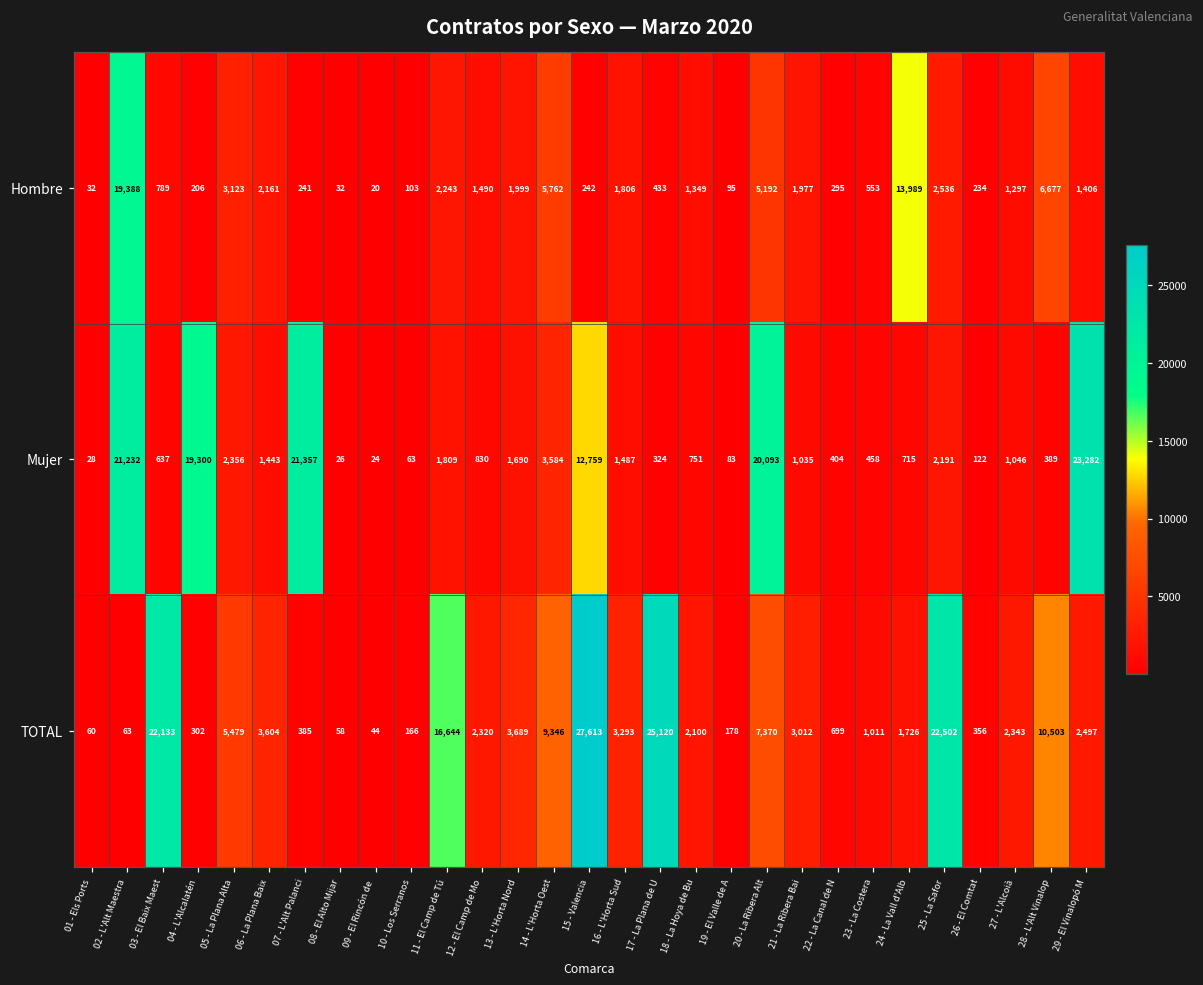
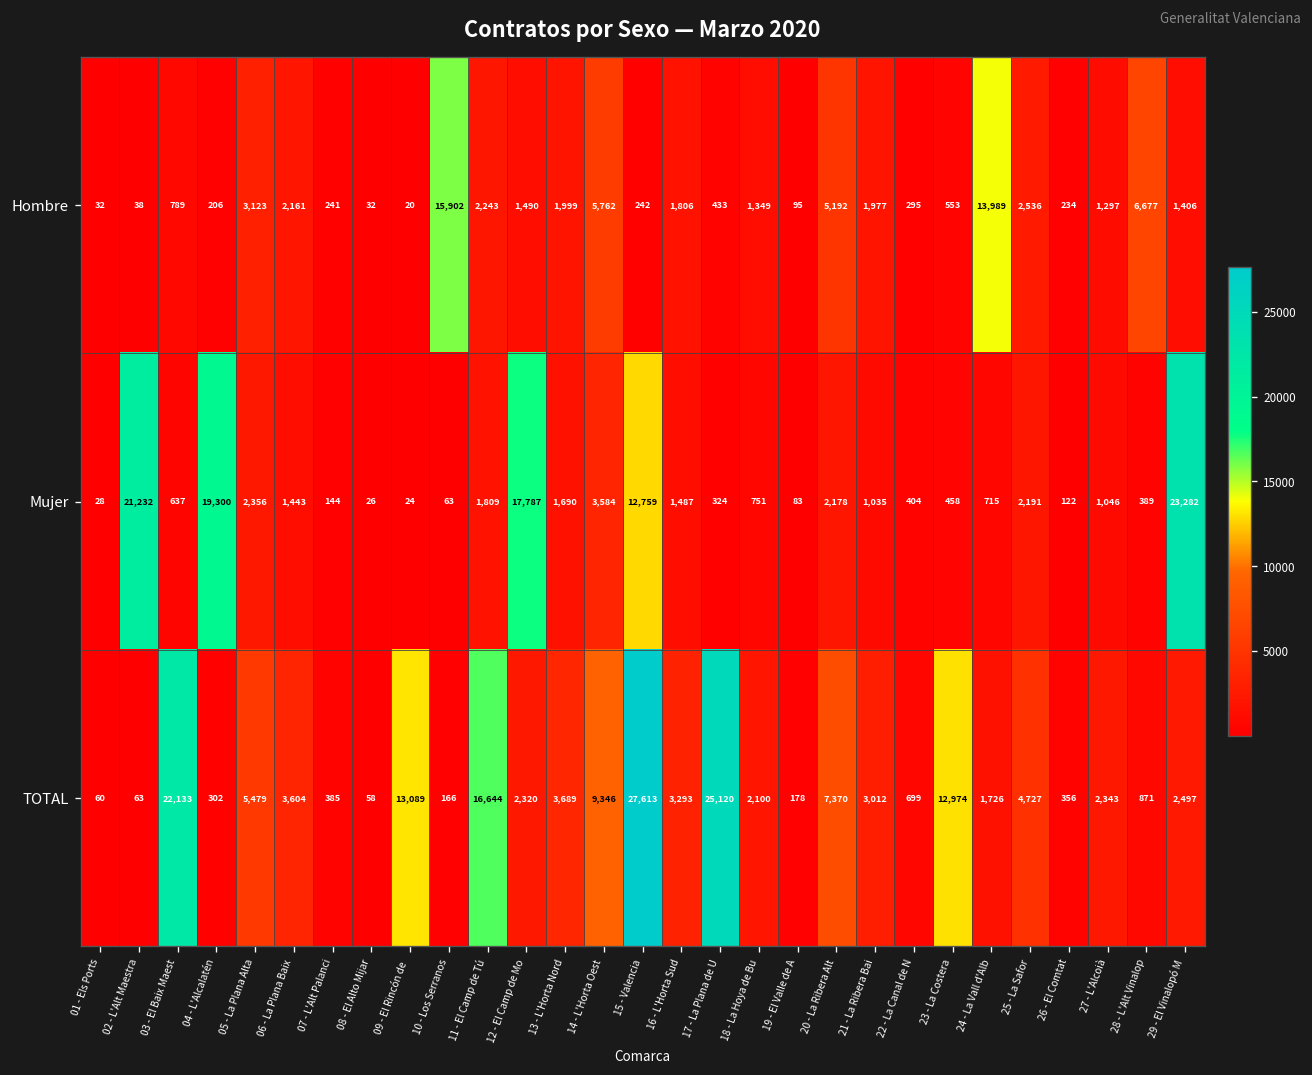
Hombre, 02 - L'Alt Maestra: 19,388 -> 38
Hombre, 10 - Los Serranos: 103 -> 15,902
Mujer, 07 - L'Alt Palanci: 21,357 -> 144
Mujer, 12 - El Camp de Mo: 830 -> 17,787
Mujer, 20 - La Ribera Alt: 20,093 -> 2,178
TOTAL, 09 - El Rincón de: 44 -> 13,089
TOTAL, 23 - La Costera: 1,011 -> 12,974
TOTAL, 25 - La Safor: 22,502 -> 4,727
TOTAL, 28 - L'Alt Vinalop: 10,503 -> 871
